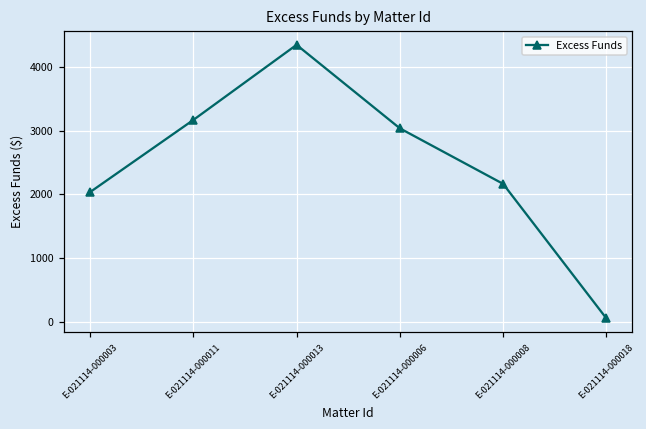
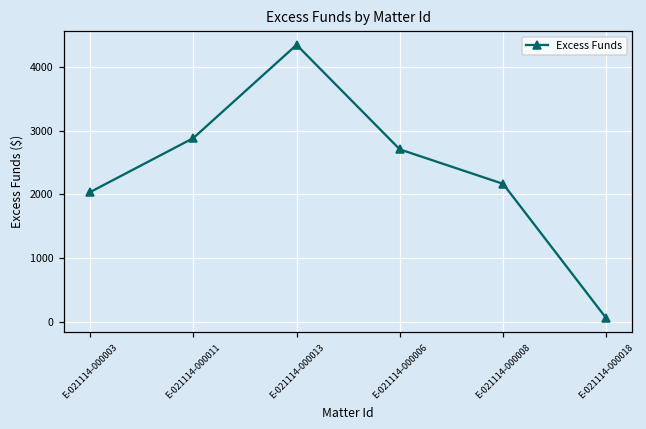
E-021114-000011: 3200 -> 2900
E-021114-000006: 3000 -> 2700
